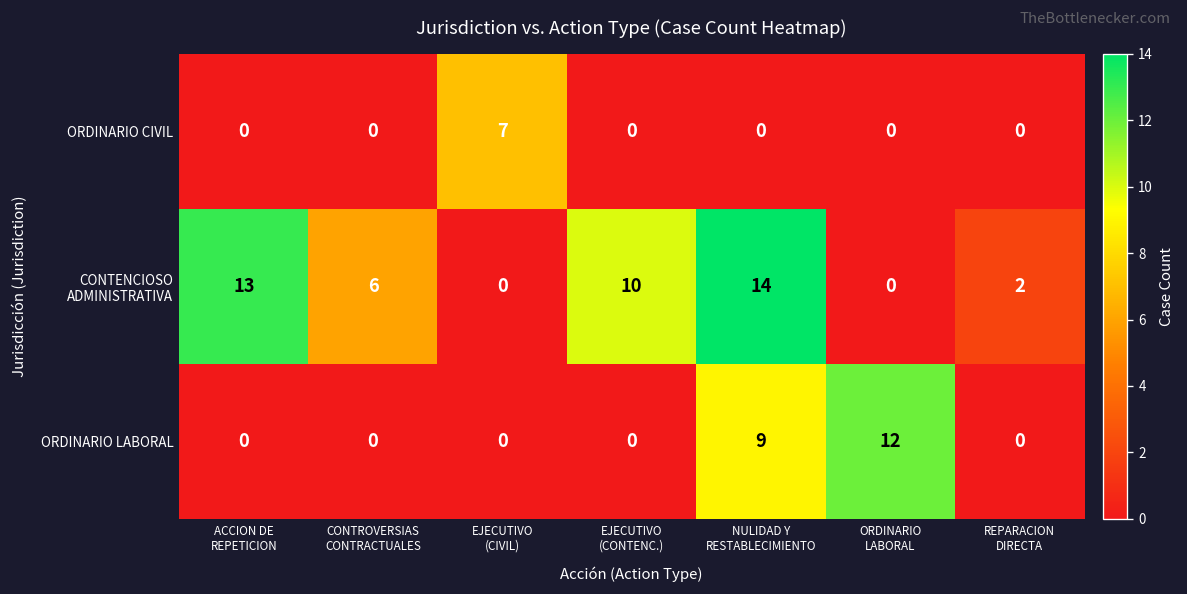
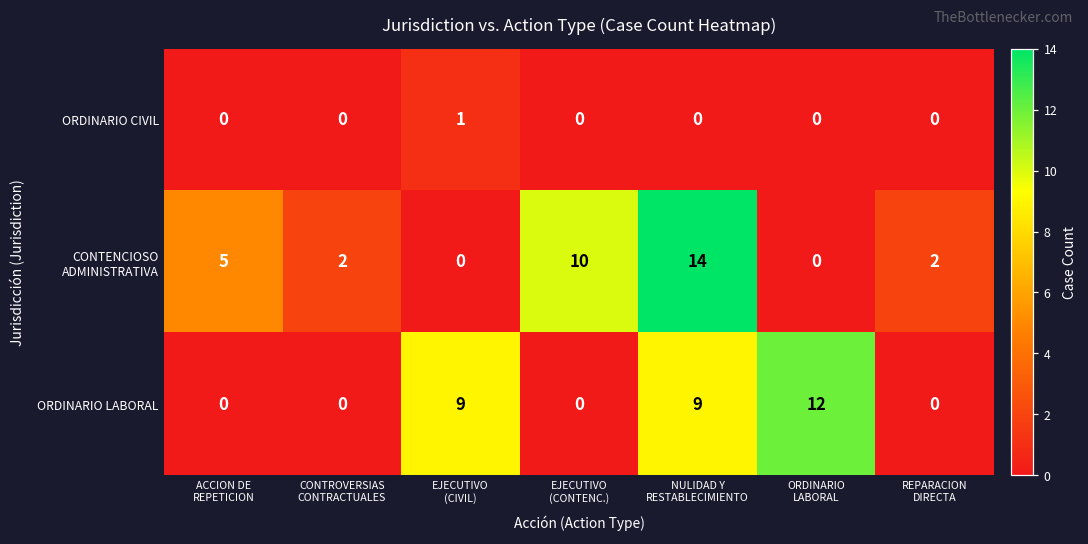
ORDINARIO CIVIL, EJECUTIVO (CIVIL): 7 -> 1
CONTENCIOSO ADMINISTRATIVA, ACCION DE REPETICION: 13 -> 5
CONTENCIOSO ADMINISTRATIVA, CONTROVERSIAS CONTRACTUALES: 6 -> 2
ORDINARIO LABORAL, EJECUTIVO (CIVIL): 0 -> 9
